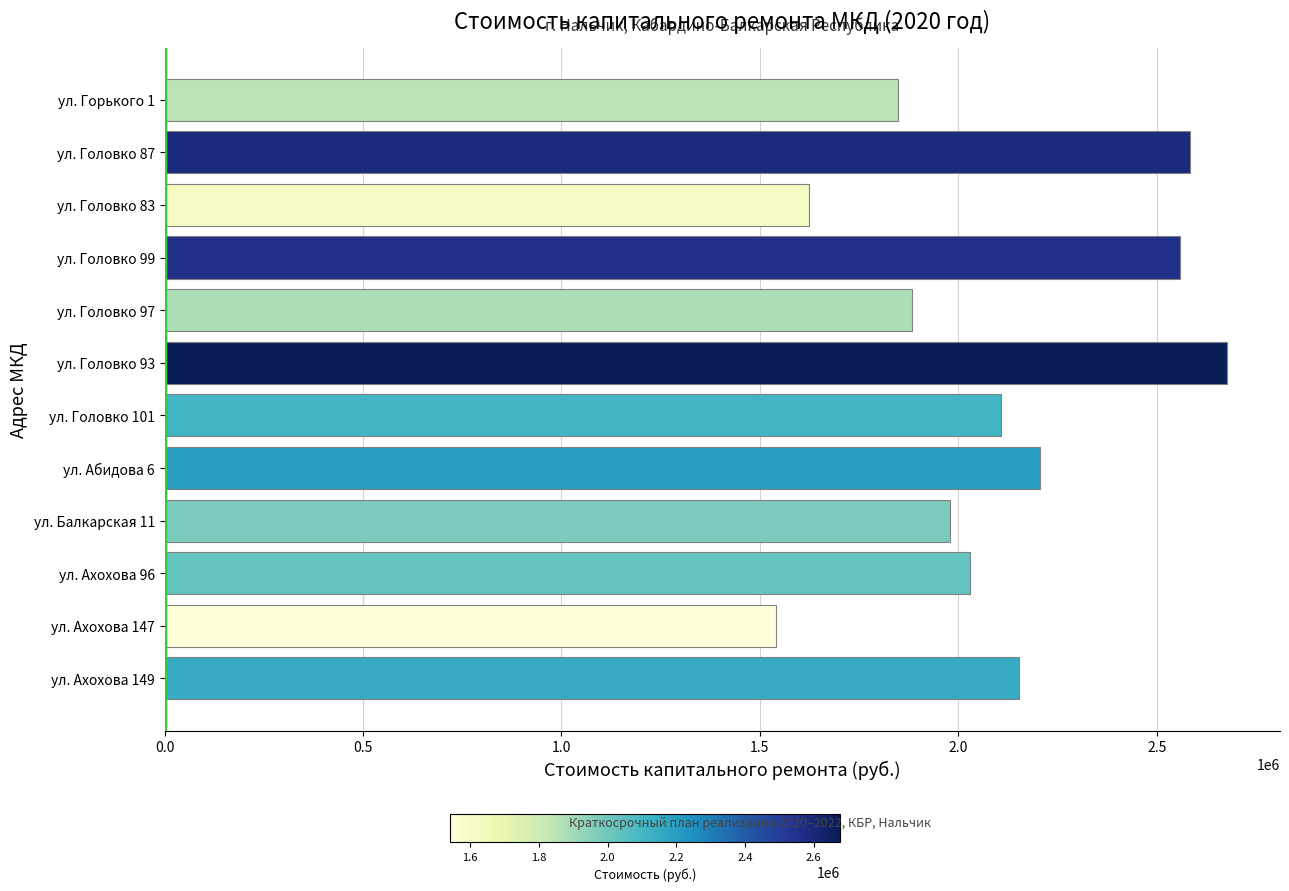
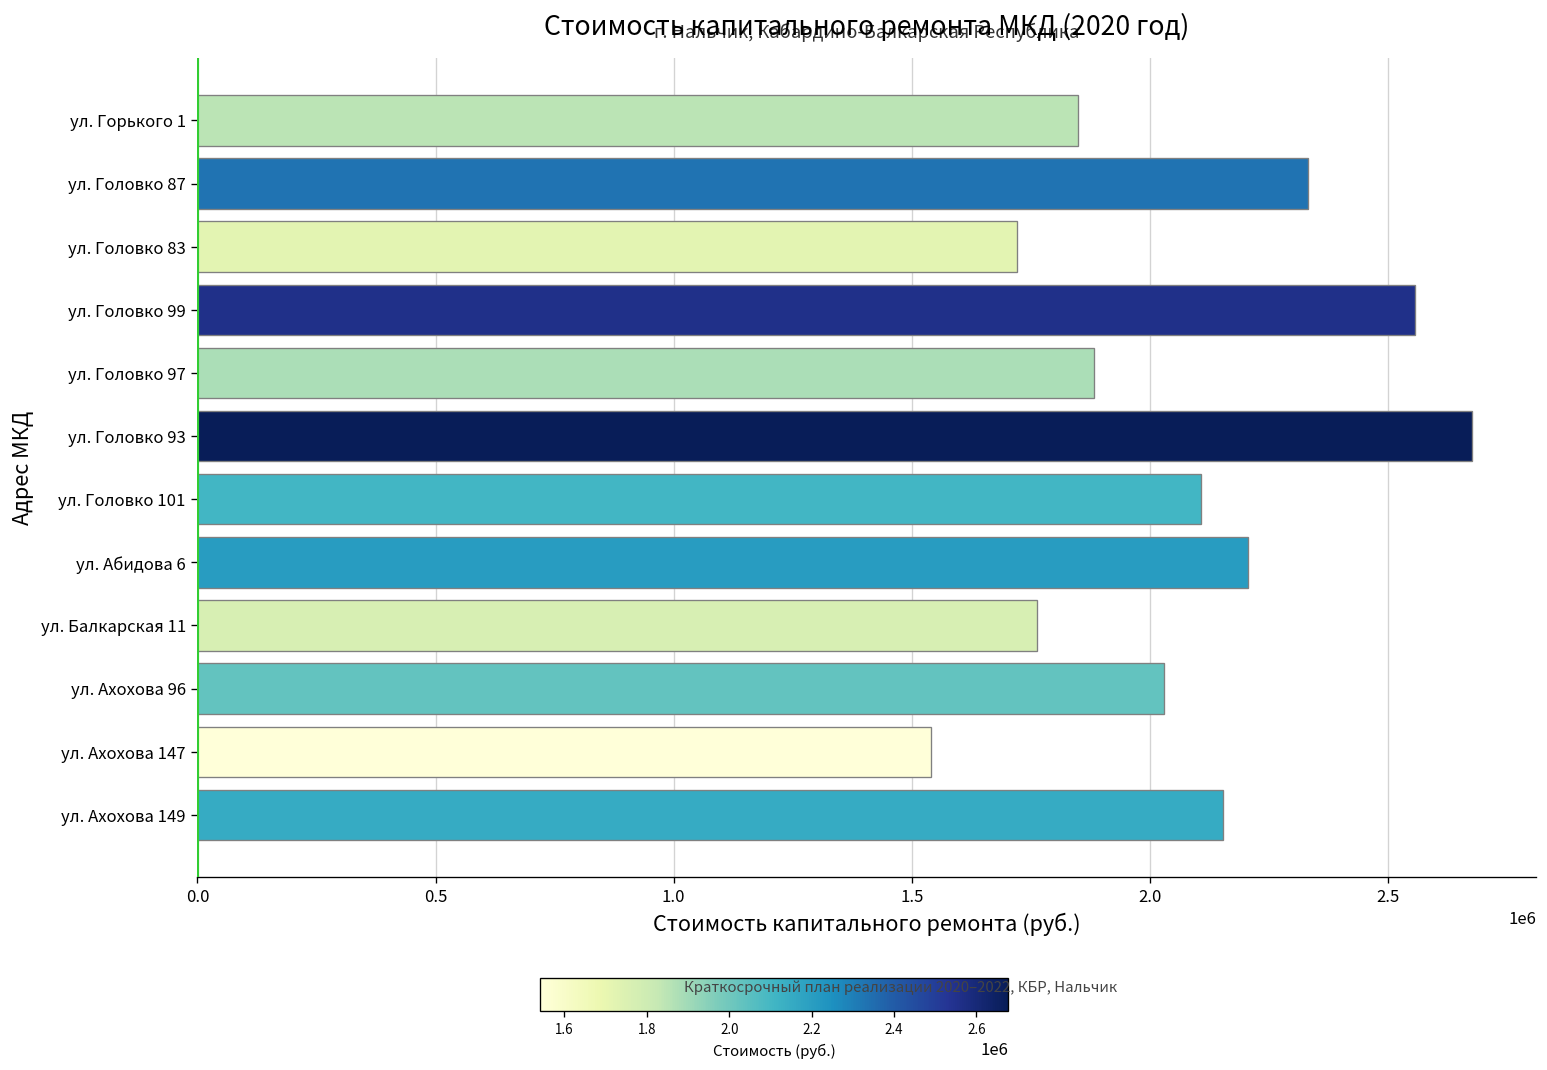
ул. Головко 87: 2580000 -> 2330000
ул. Головко 83: 1620000 -> 1720000
ул. Балкарская 11: 1980000 -> 1760000
